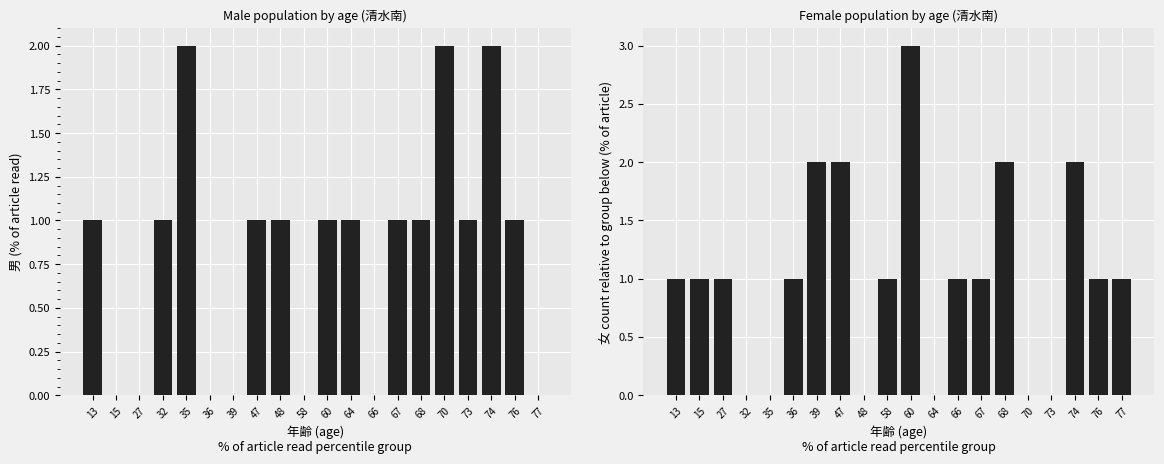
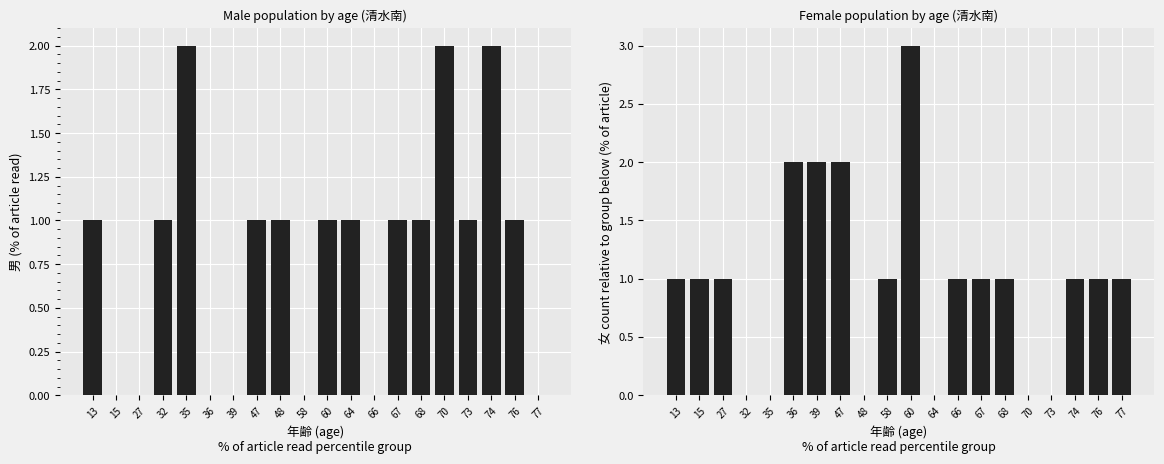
Female population by age (清水南), 36: 1 -> 2
Female population by age (清水南), 68: 2 -> 1
Female population by age (清水南), 74: 2 -> 1
